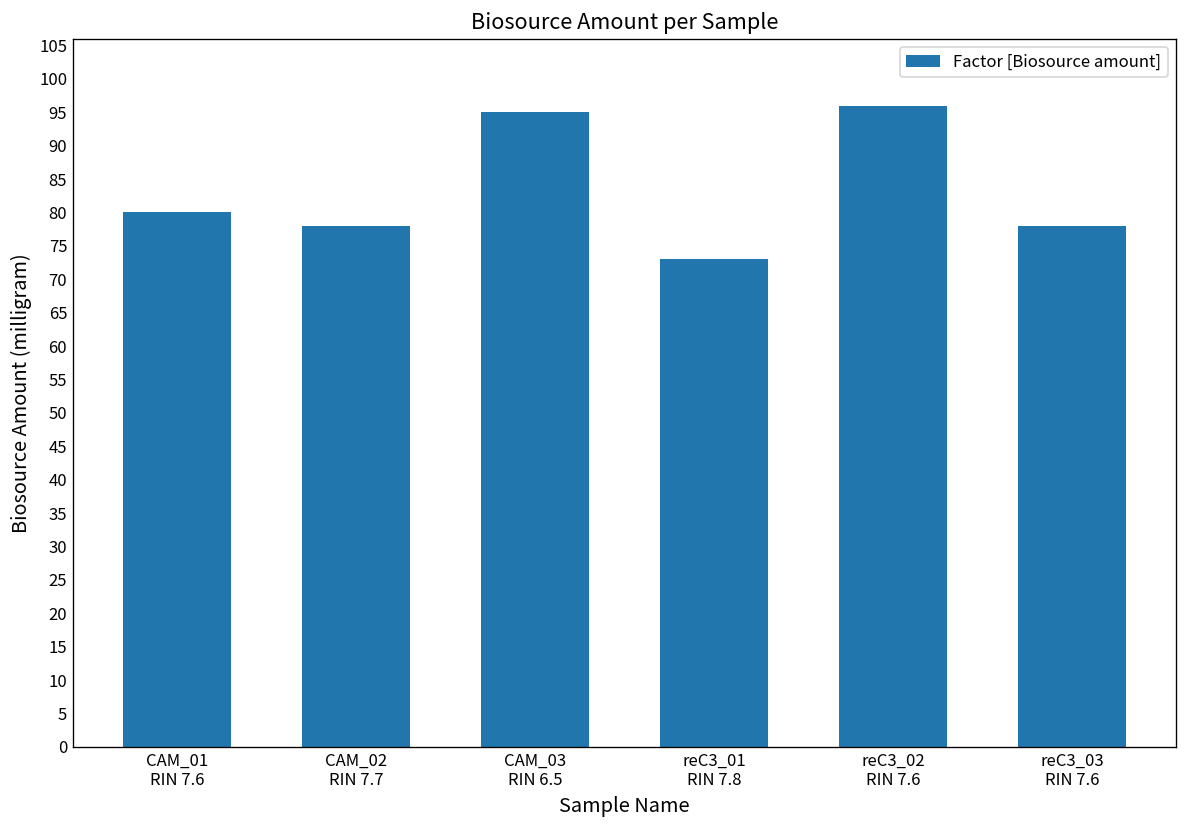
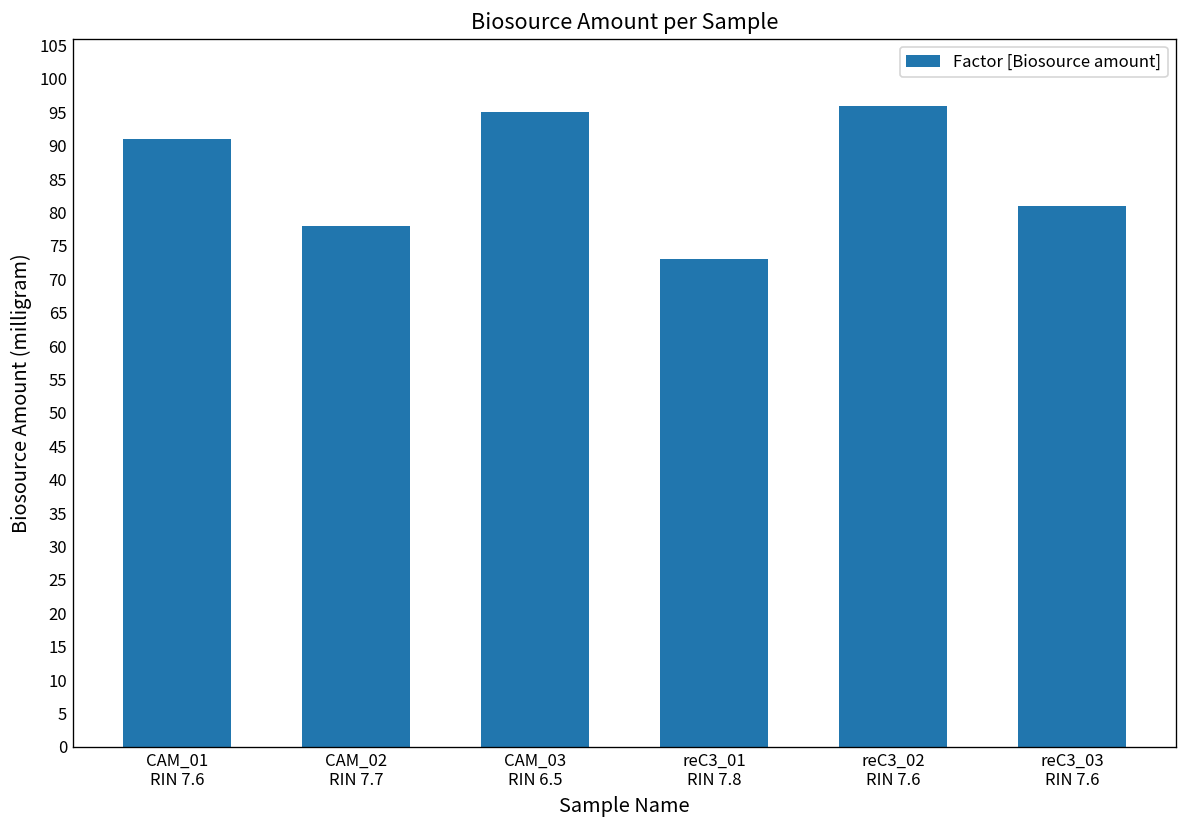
CAM_01 RIN 7.6: 80 -> 91
reC3_03 RIN 7.6: 78 -> 81
